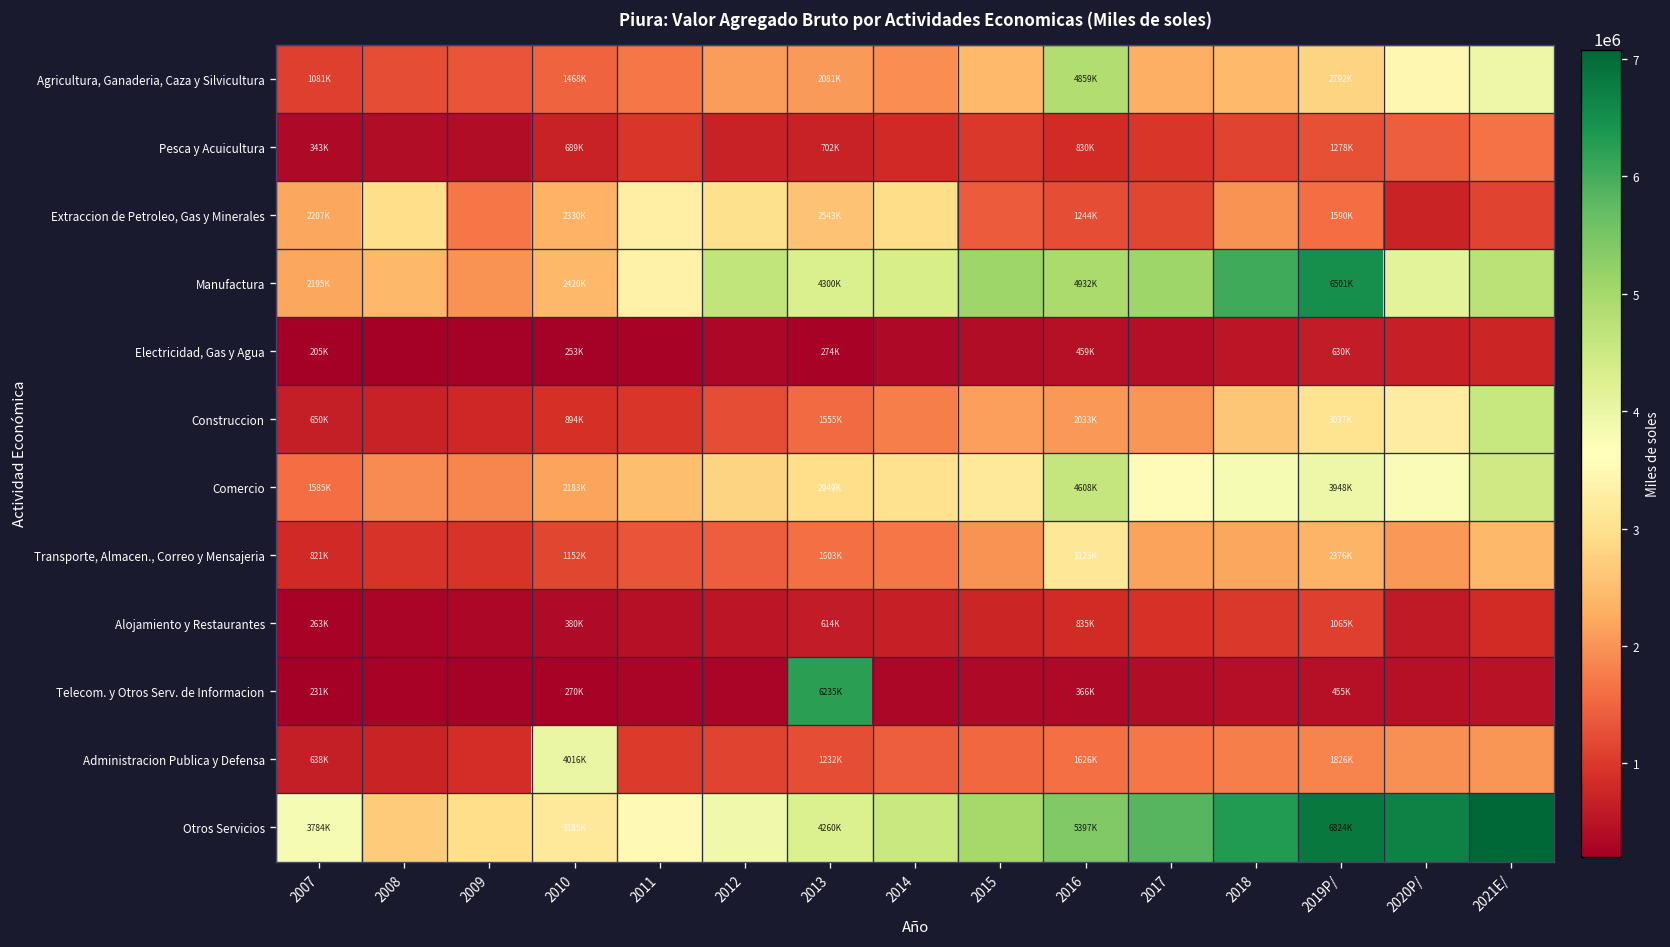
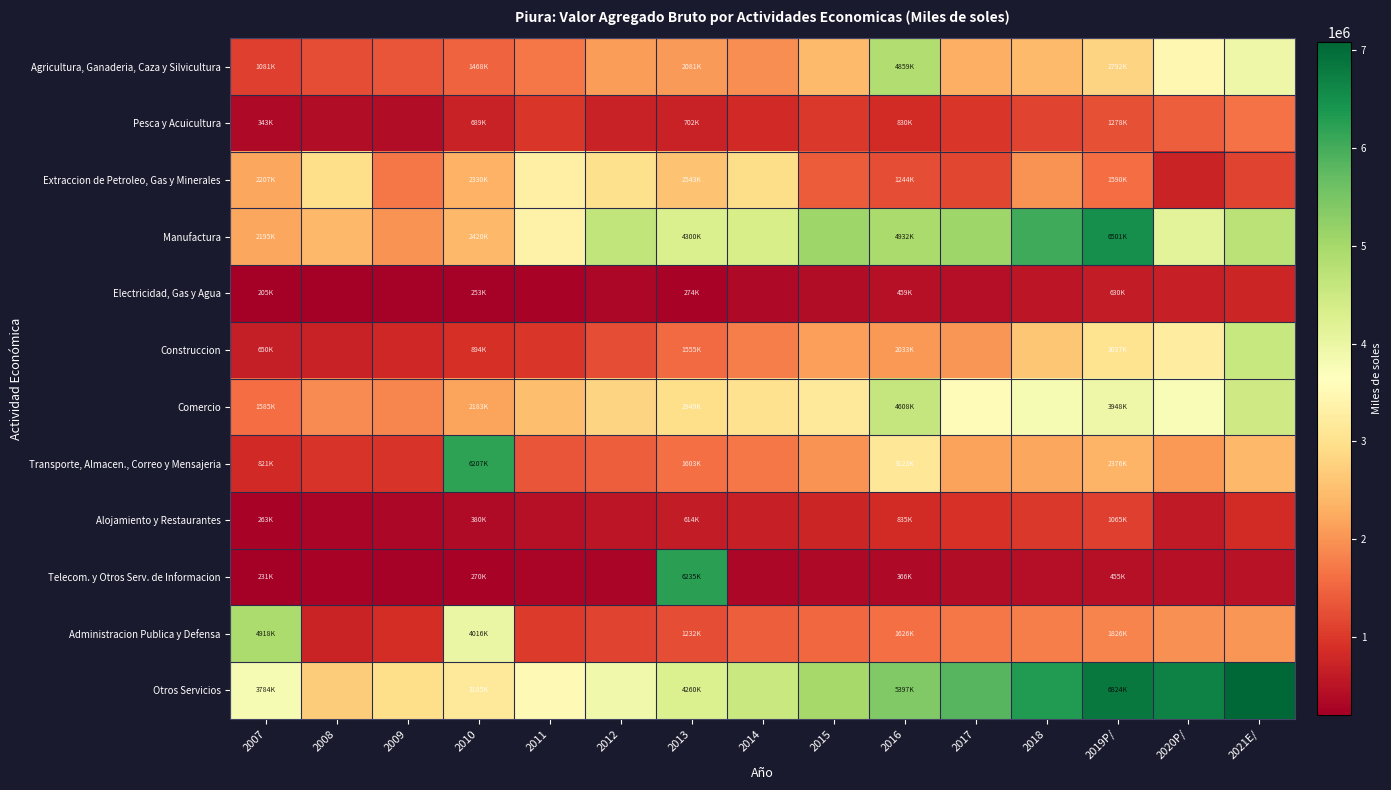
Transporte, Almacen., Correo y Mensajeria, 2010: 1152K -> 6207K
Administracion Publica y Defensa, 2007: 638K -> 4918K
